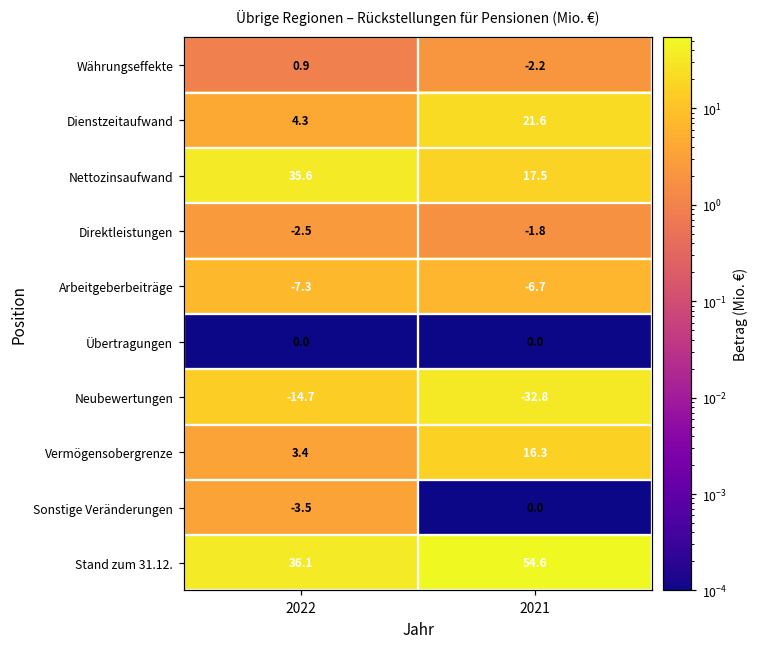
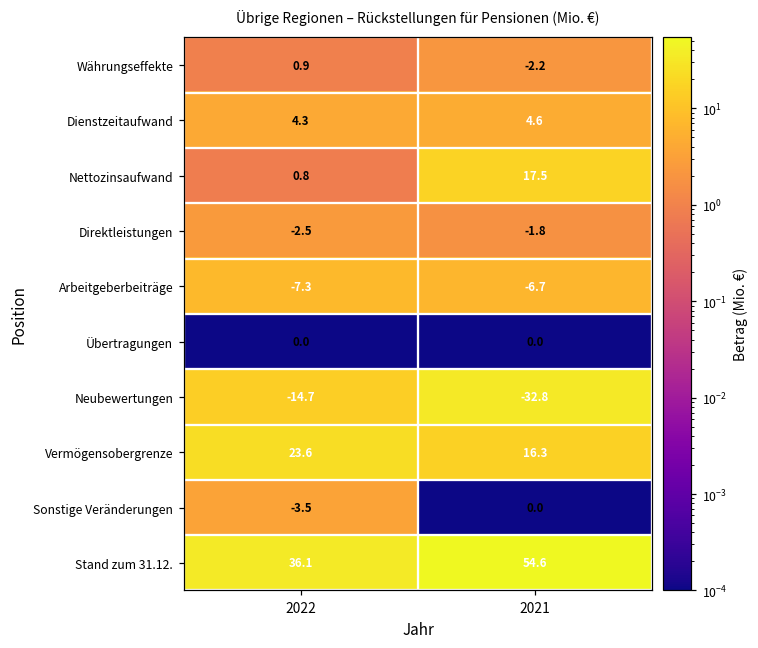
Dienstzeitaufwand, 2021: 21.6 -> 4.6
Nettozinsaufwand, 2022: 35.6 -> 0.8
Vermögensobergrenze, 2022: 3.4 -> 23.6
